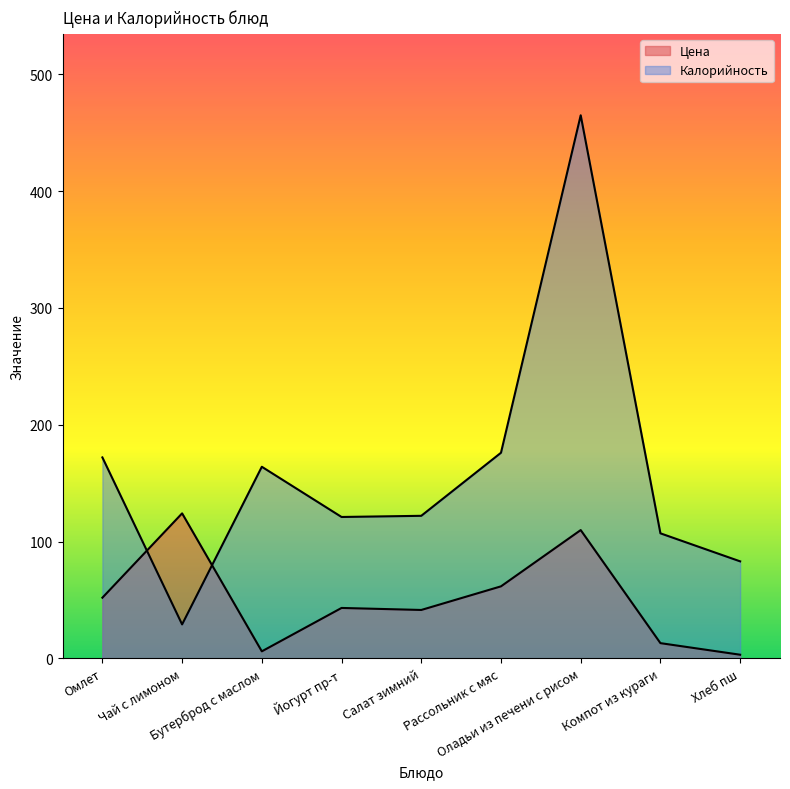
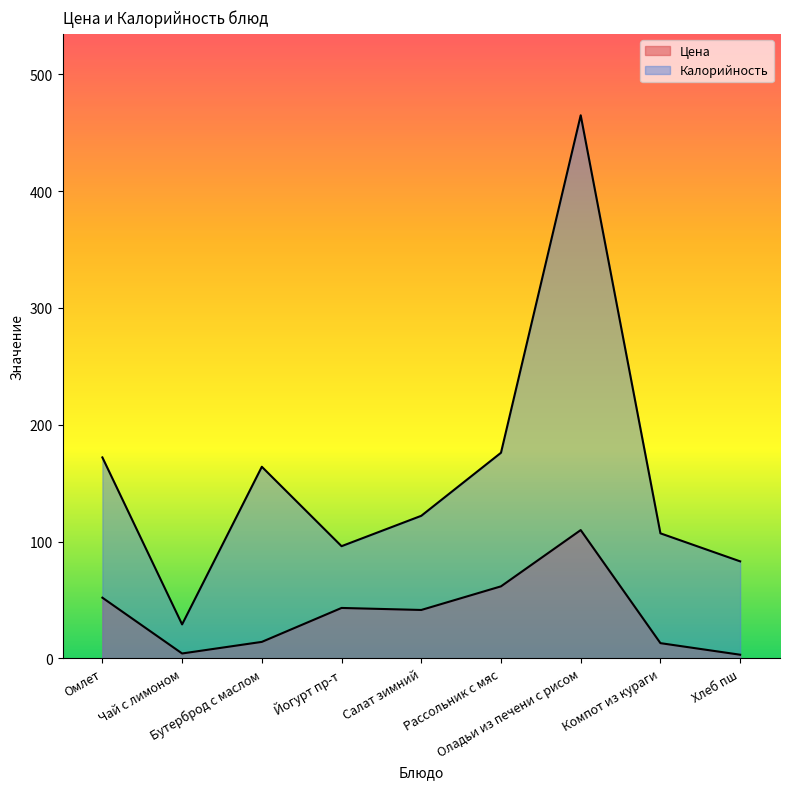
Цена, Чай с лимоном: 124 -> 4
Цена, Бутерброд с маслом: 6 -> 14
Калорийность, Йогурт пр-т: 121 -> 96
